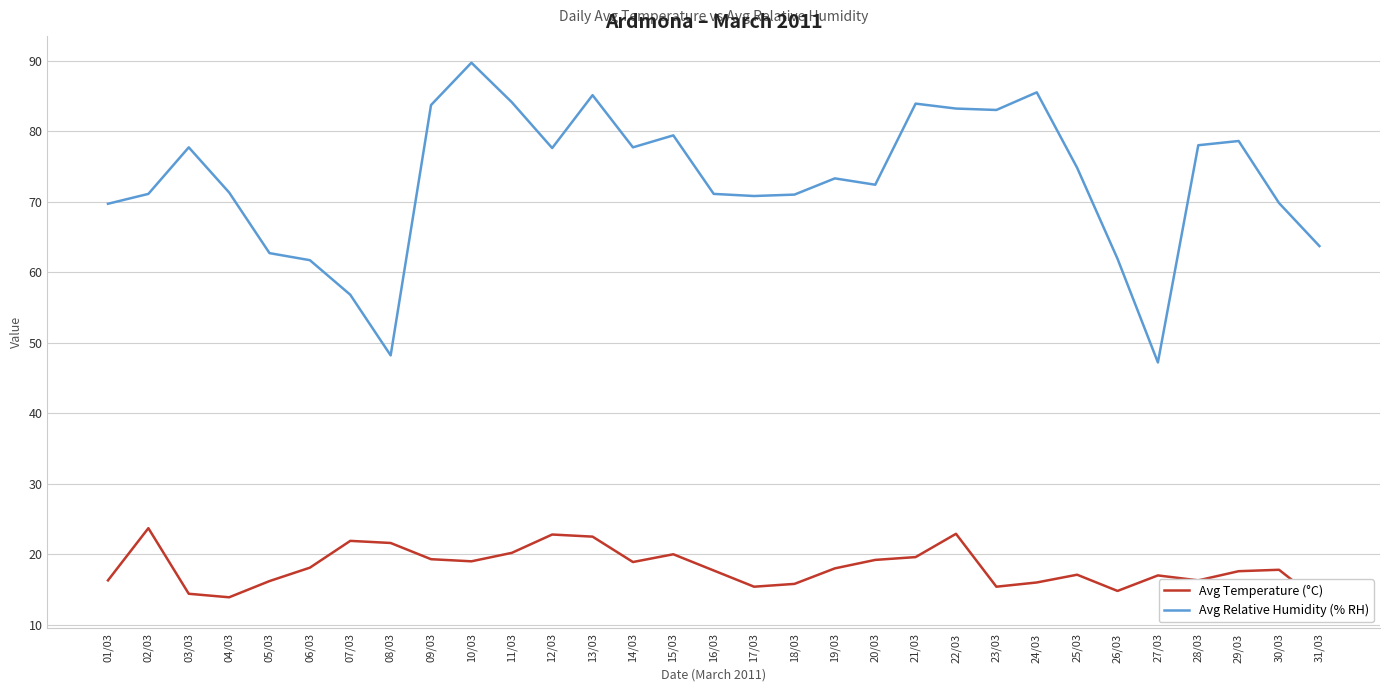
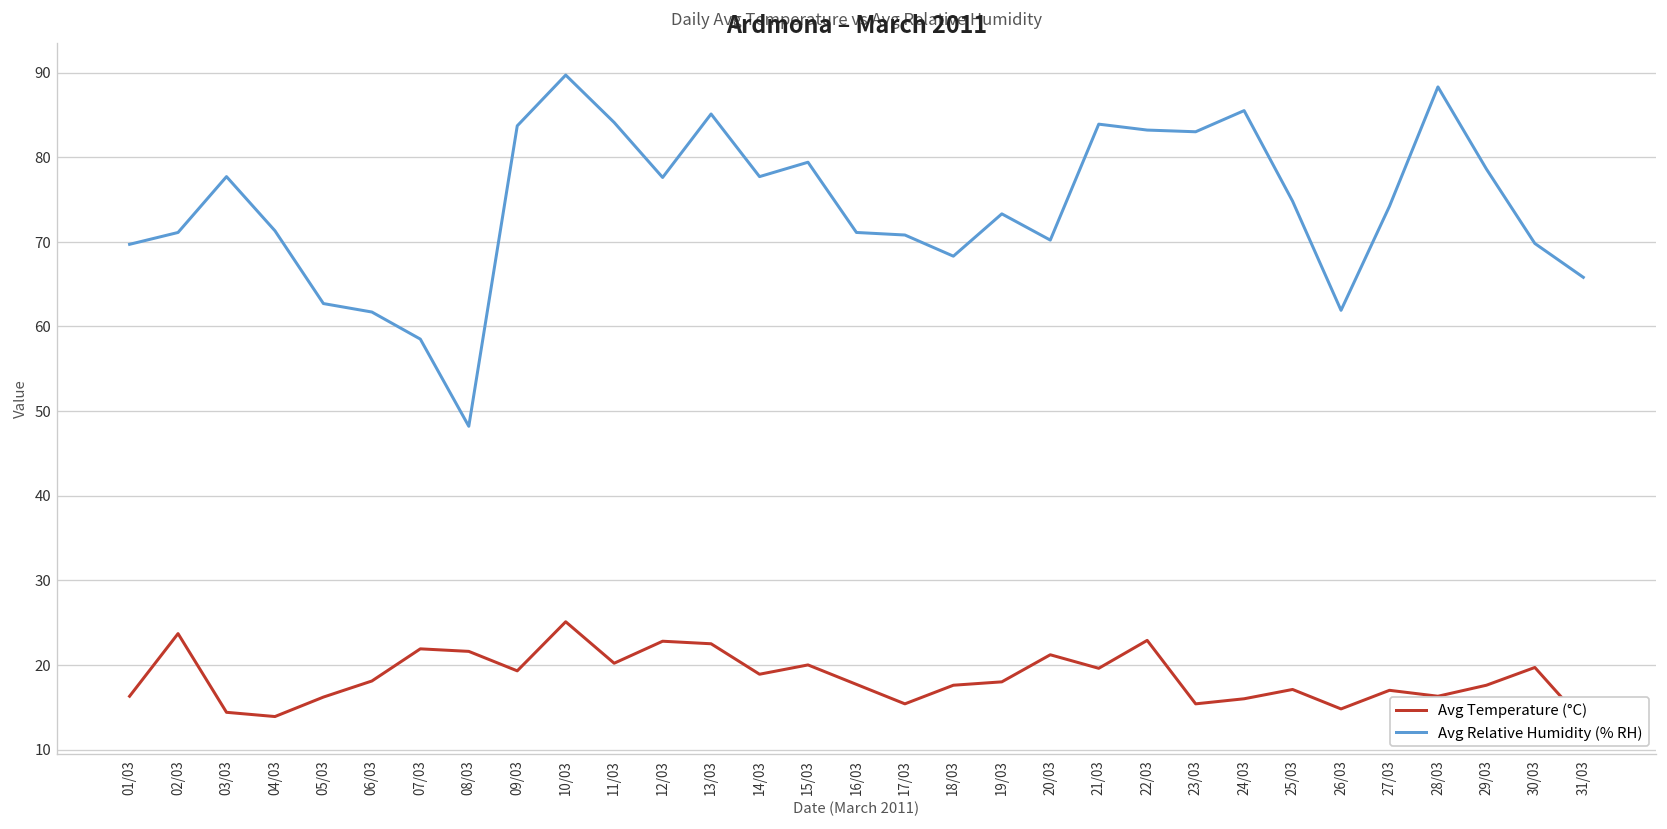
Avg Relative Humidity (% RH), 07/03: 57 -> 59
Avg Temperature (°C), 10/03: 19 -> 25
Avg Temperature (°C), 18/03: 16 -> 18
Avg Relative Humidity (% RH), 18/03: 71 -> 68
Avg Temperature (°C), 20/03: 19 -> 21
Avg Relative Humidity (% RH), 20/03: 72 -> 70
Avg Relative Humidity (% RH), 27/03: 47 -> 74
Avg Relative Humidity (% RH), 28/03: 78 -> 88
Avg Temperature (°C), 30/03: 18 -> 20
Avg Relative Humidity (% RH), 31/03: 64 -> 66
